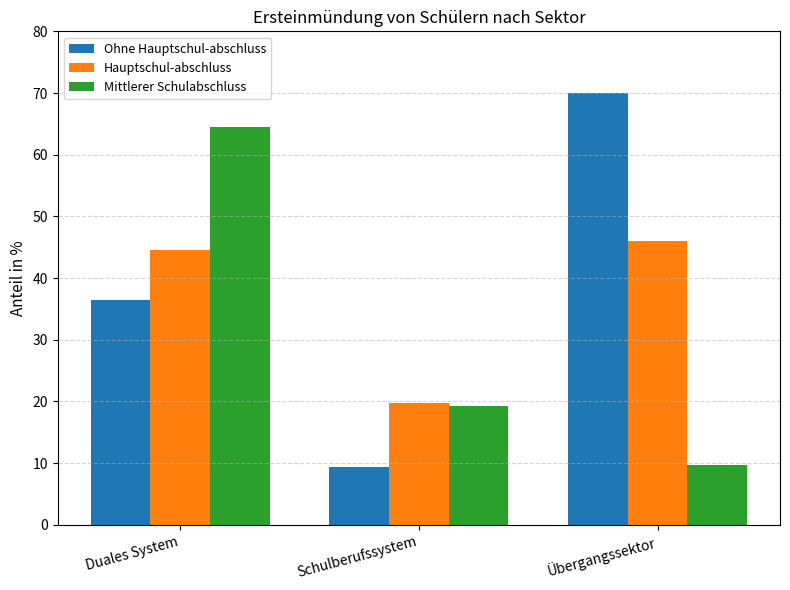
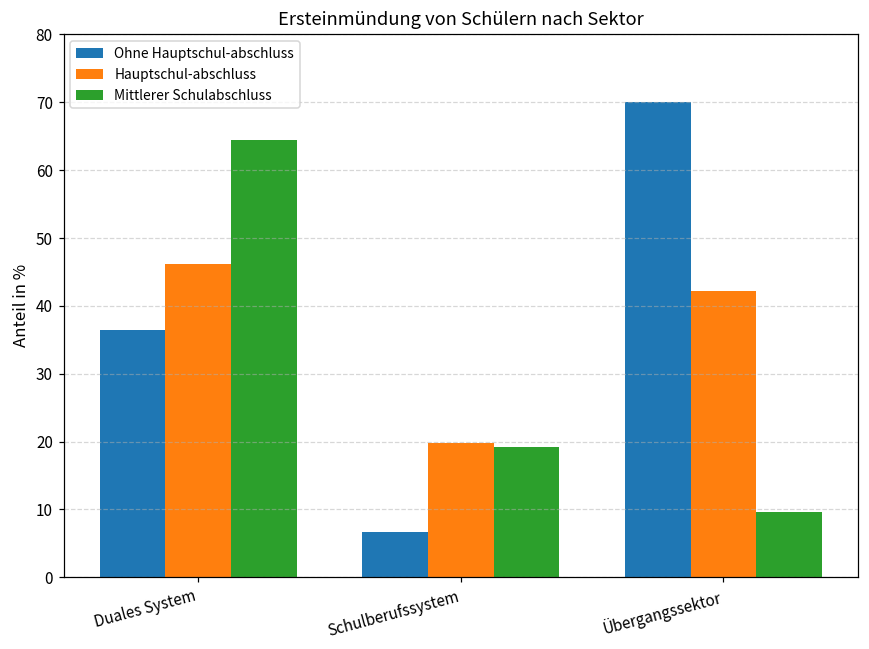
Hauptschul-abschluss, Duales System: 45 -> 46
Ohne Hauptschul-abschluss, Schulberufssystem: 9 -> 7
Hauptschul-abschluss, Übergangssektor: 46 -> 42
